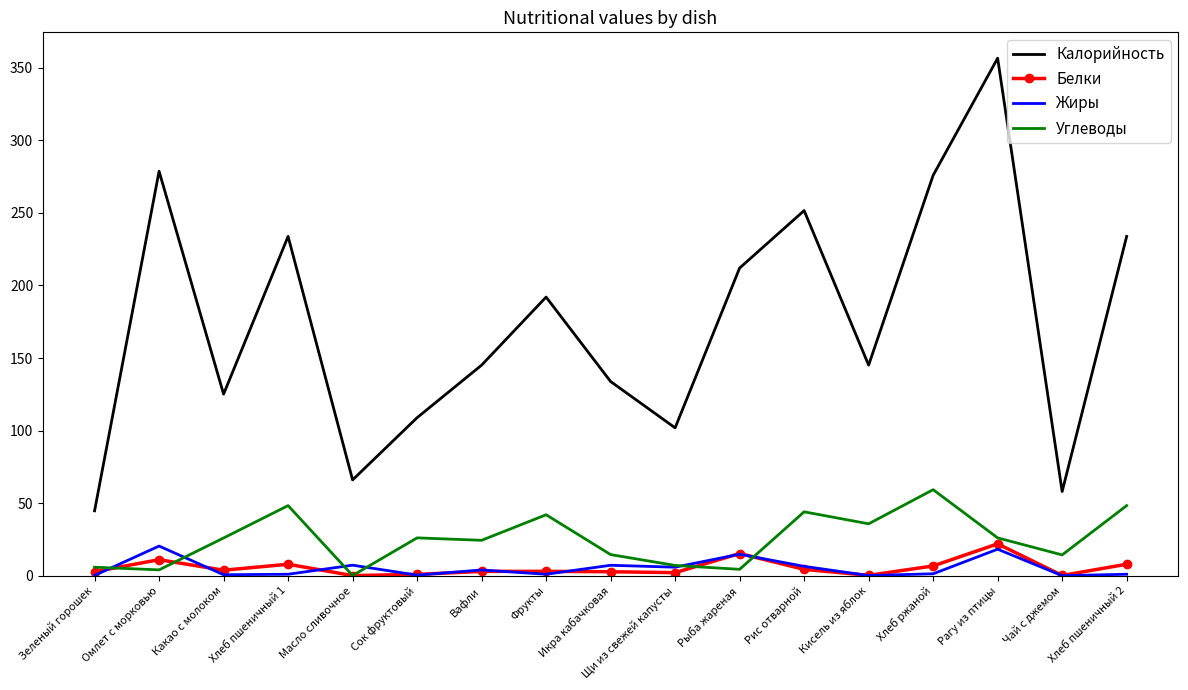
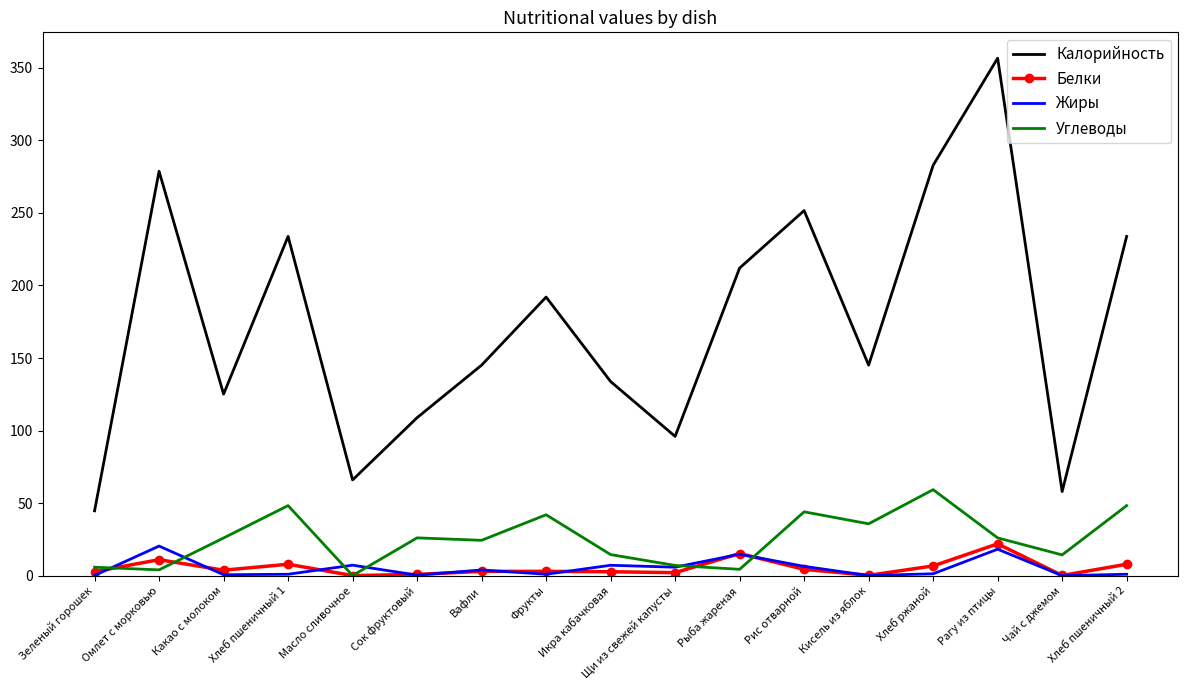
Калорийность, Щи из свежей капусты: 102 -> 96
Калорийность, Хлеб ржаной: 276 -> 283
